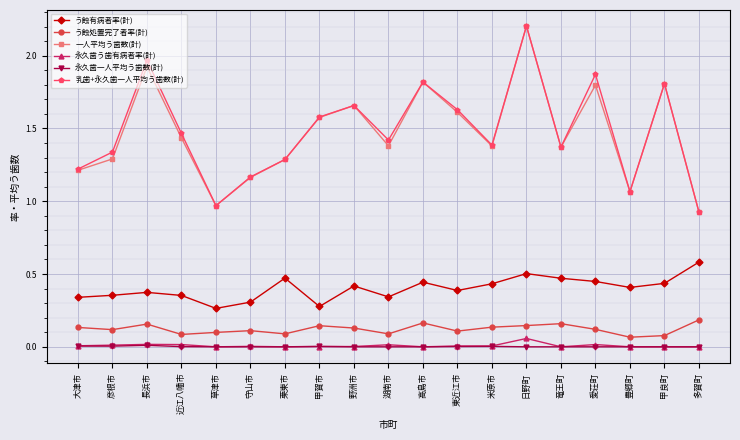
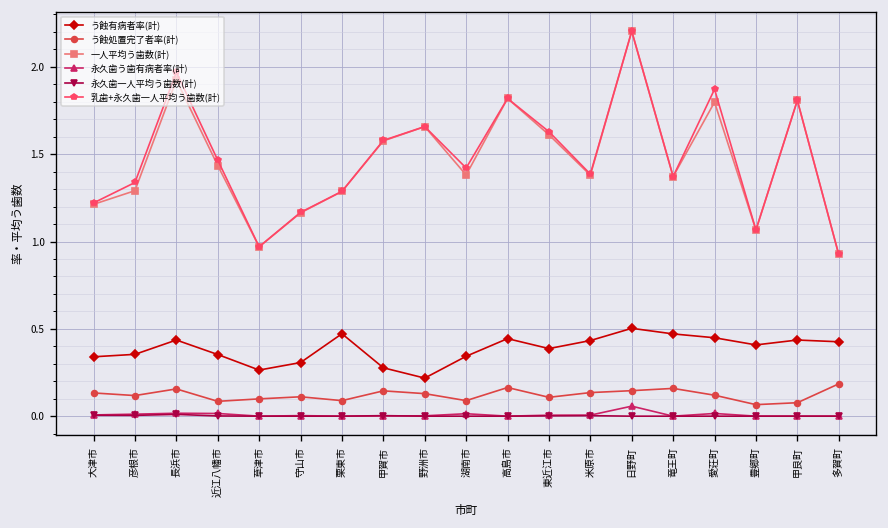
う蝕有病者率(計), 長浜市: 0.37 -> 0.44
う蝕有病者率(計), 野洲市: 0.42 -> 0.22
う蝕有病者率(計), 多賀町: 0.58 -> 0.43
